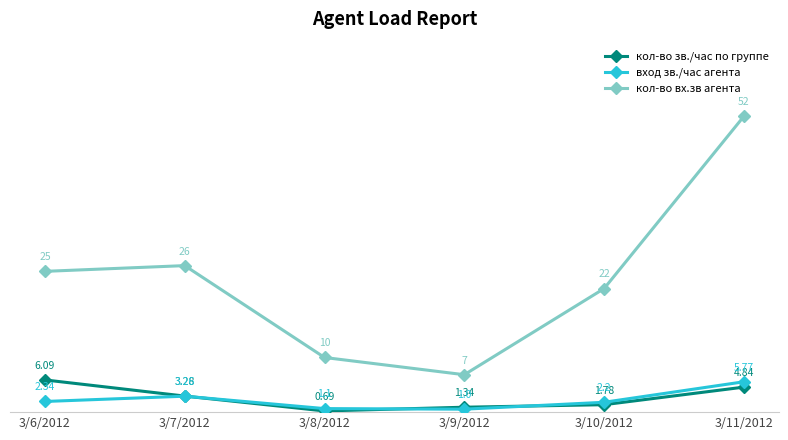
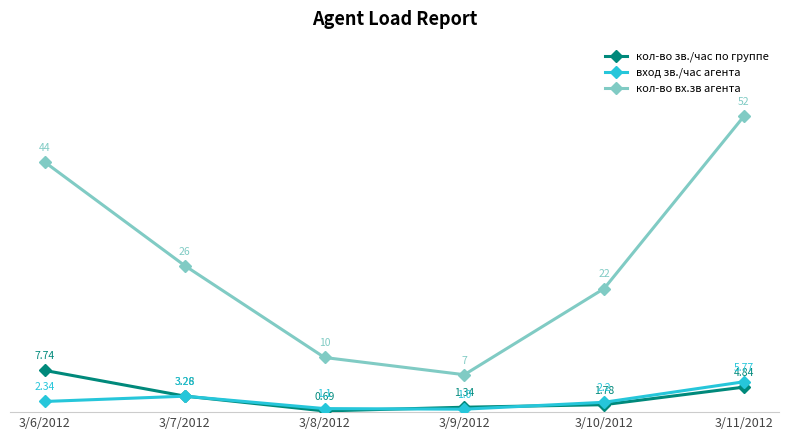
кол-во зв./час по группе, 3/6/2012: 6.09 -> 7.74
кол-во вх.зв агента, 3/6/2012: 25 -> 44
